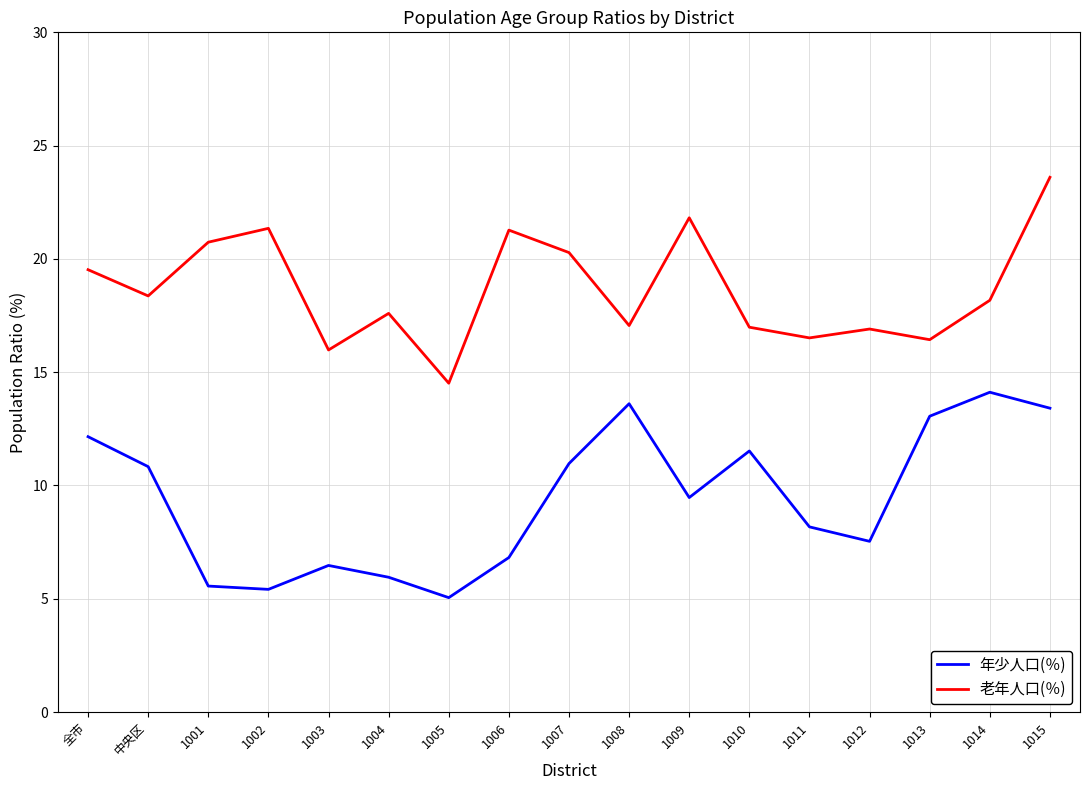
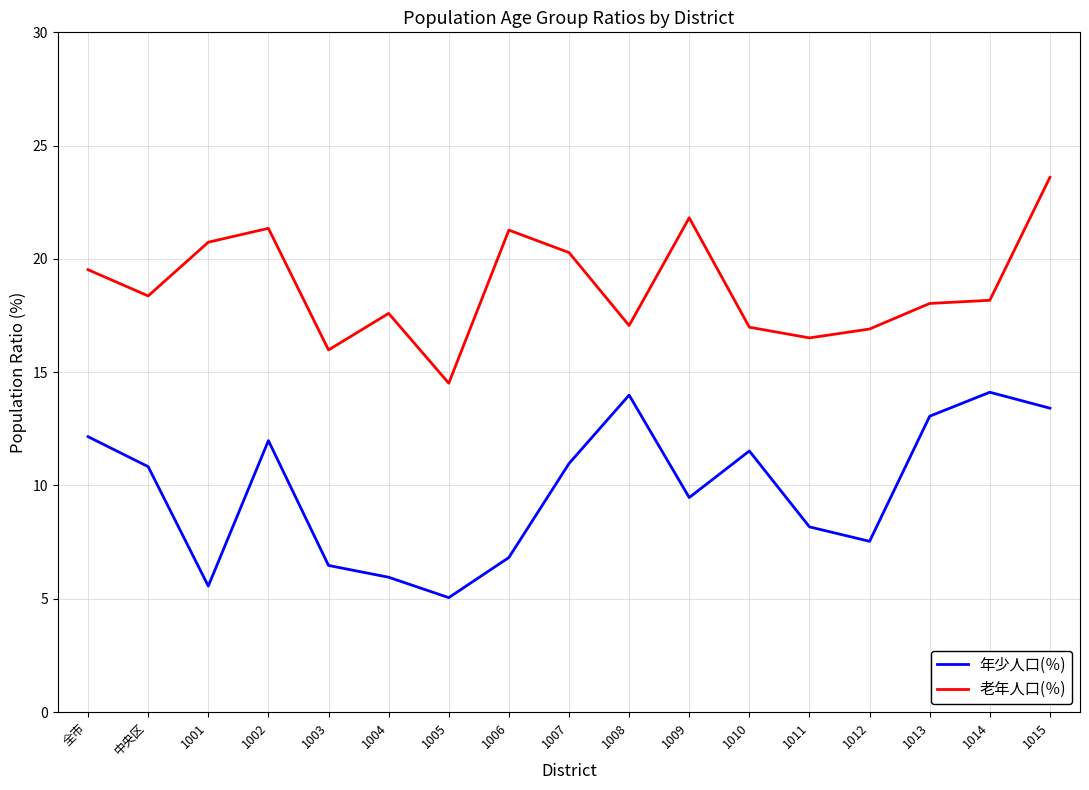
年少人口(％), 1002: 5.4 -> 12.0
年少人口(％), 1008: 13.6 -> 14.0
老年人口(％), 1013: 16.4 -> 18.0
